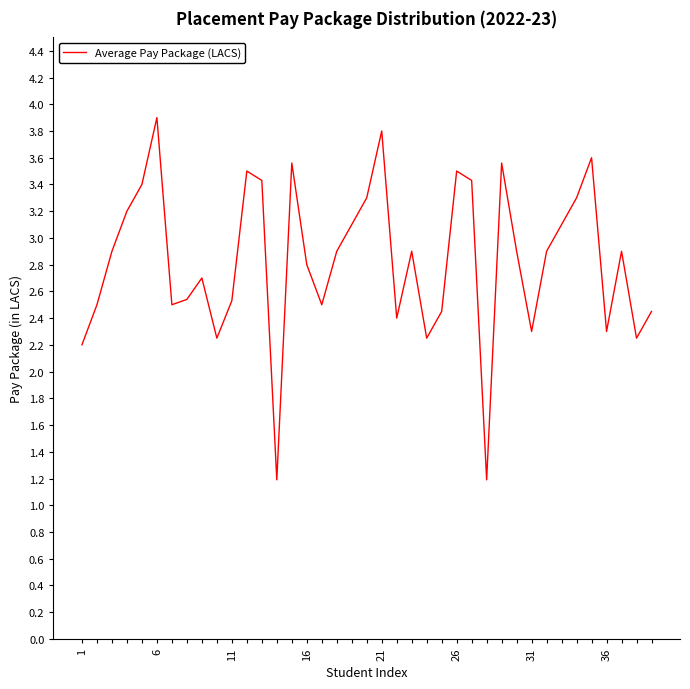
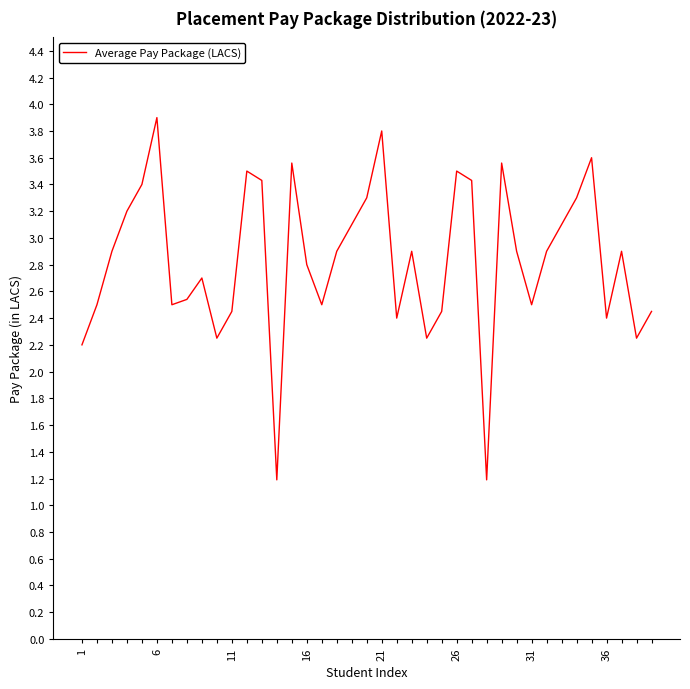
11: 2.53 -> 2.45
31: 2.3 -> 2.5
36: 2.3 -> 2.4
